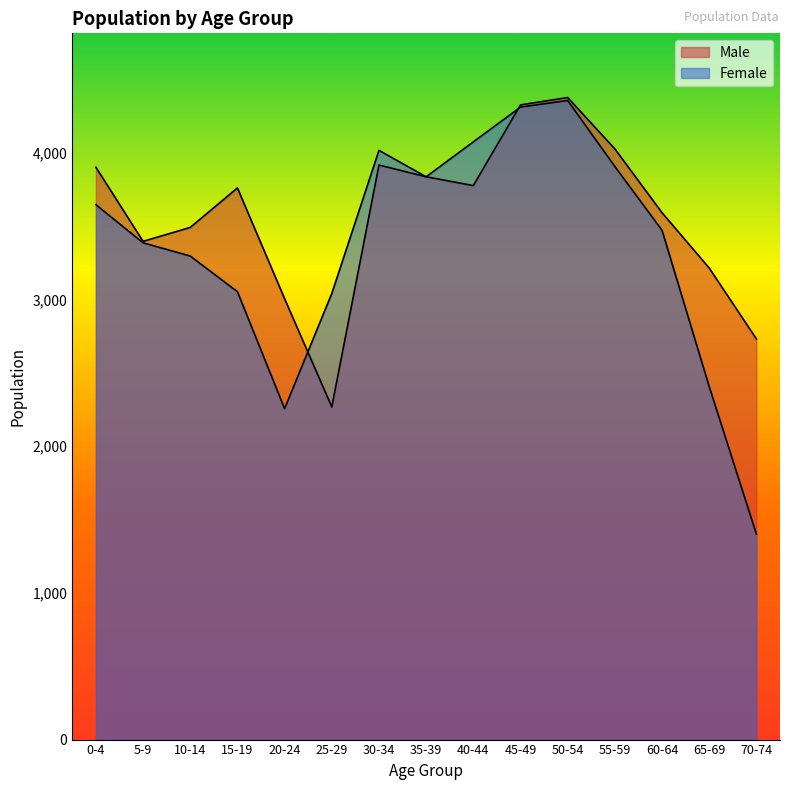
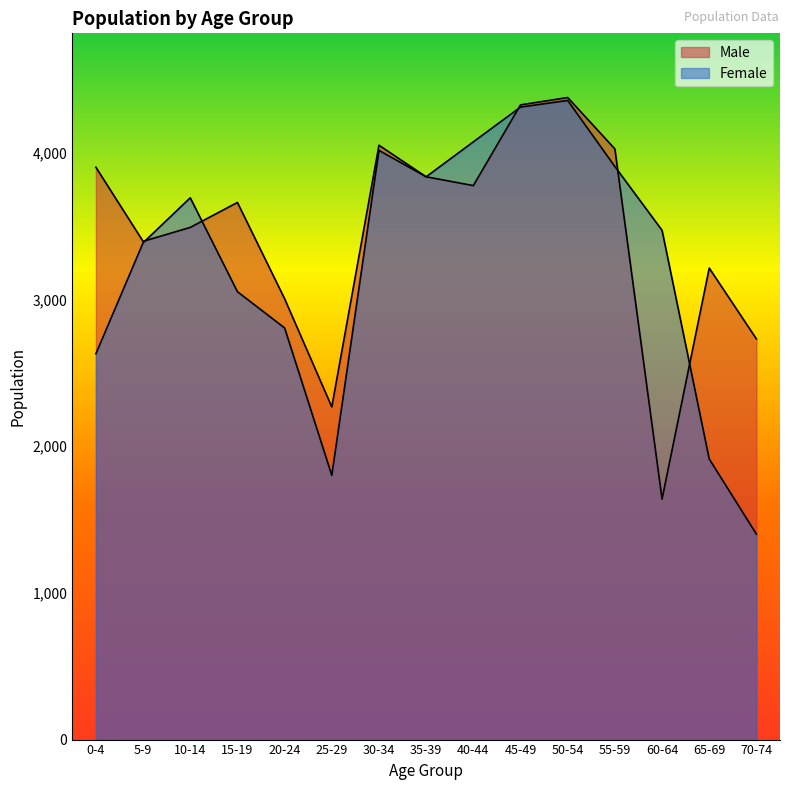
Female, 0-4: 3,650 -> 2,630
Female, 10-14: 3,300 -> 3,690
Male, 15-19: 3,760 -> 3,660
Female, 20-24: 2,260 -> 2,810
Female, 25-29: 3,040 -> 1,800
Male, 30-34: 3,920 -> 4,050
Male, 60-64: 3,590 -> 1,640
Female, 65-69: 2,410 -> 1,910
